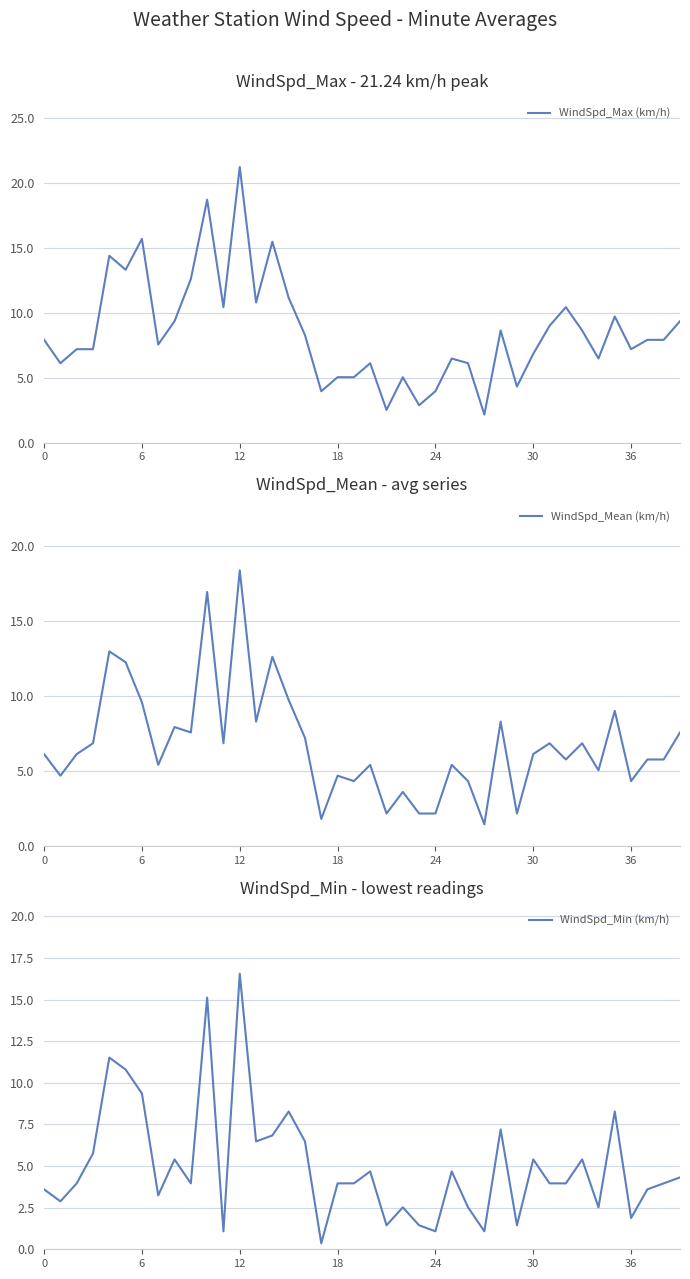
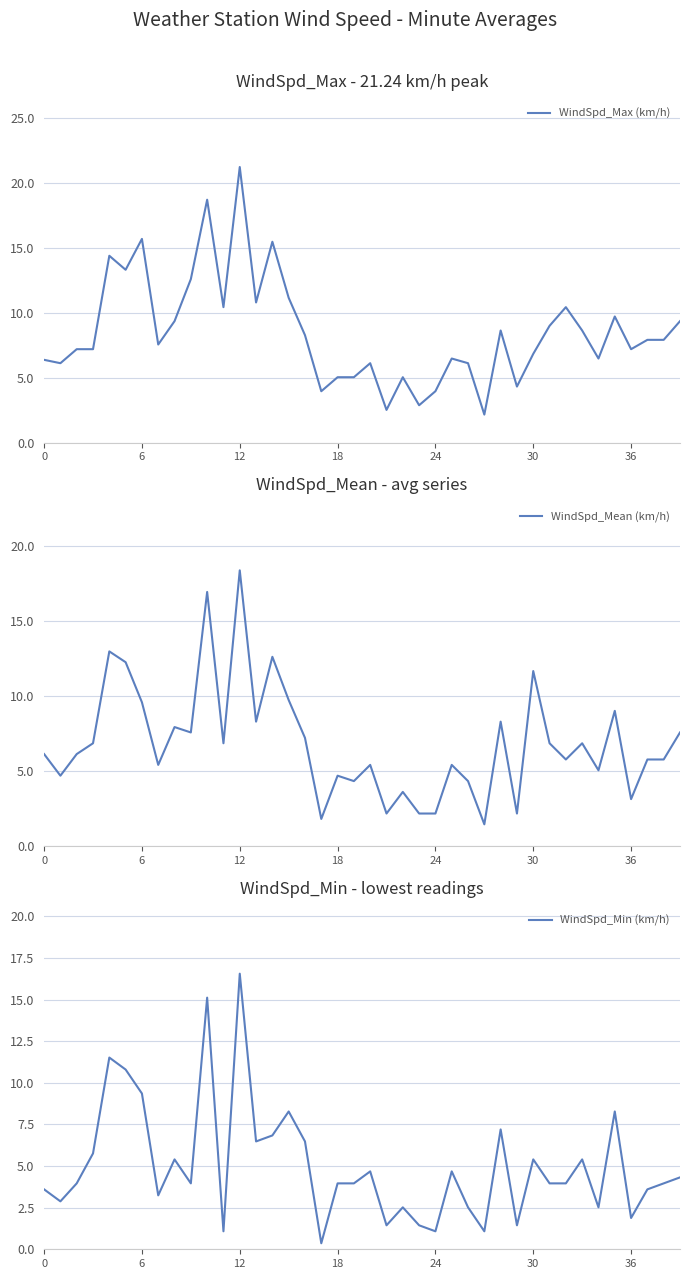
WindSpd_Max - 21.24 km/h peak, 0: 7.9 -> 6.4
WindSpd_Mean - avg series, 30: 6.1 -> 11.7
WindSpd_Mean - avg series, 36: 4.3 -> 3.1
